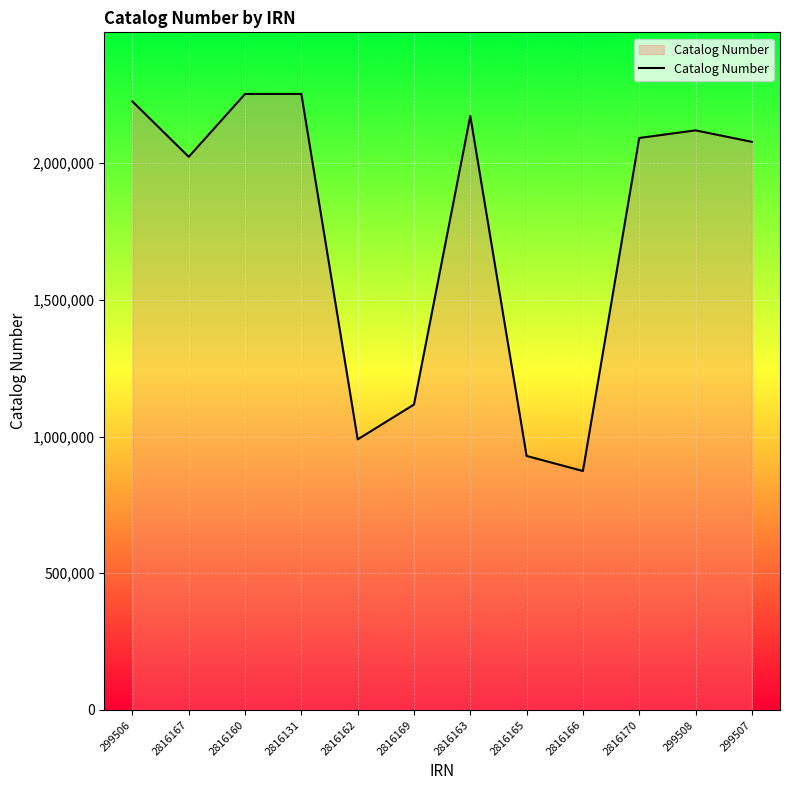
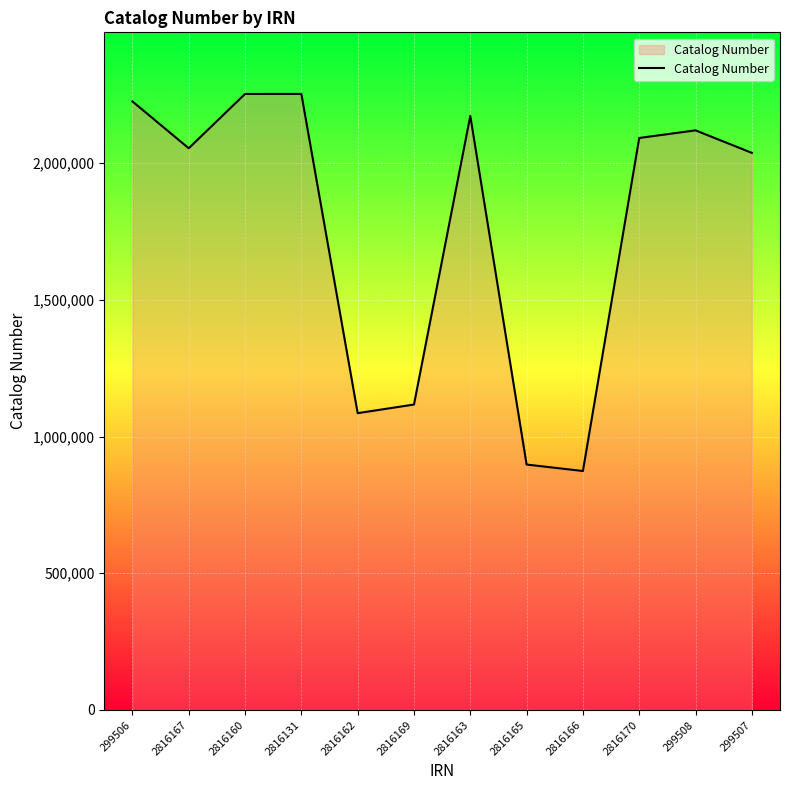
2816167: 2,020,000 -> 2,050,000
2816162: 990,000 -> 1,090,000
2816165: 930,000 -> 900,000
299507: 2,080,000 -> 2,040,000
